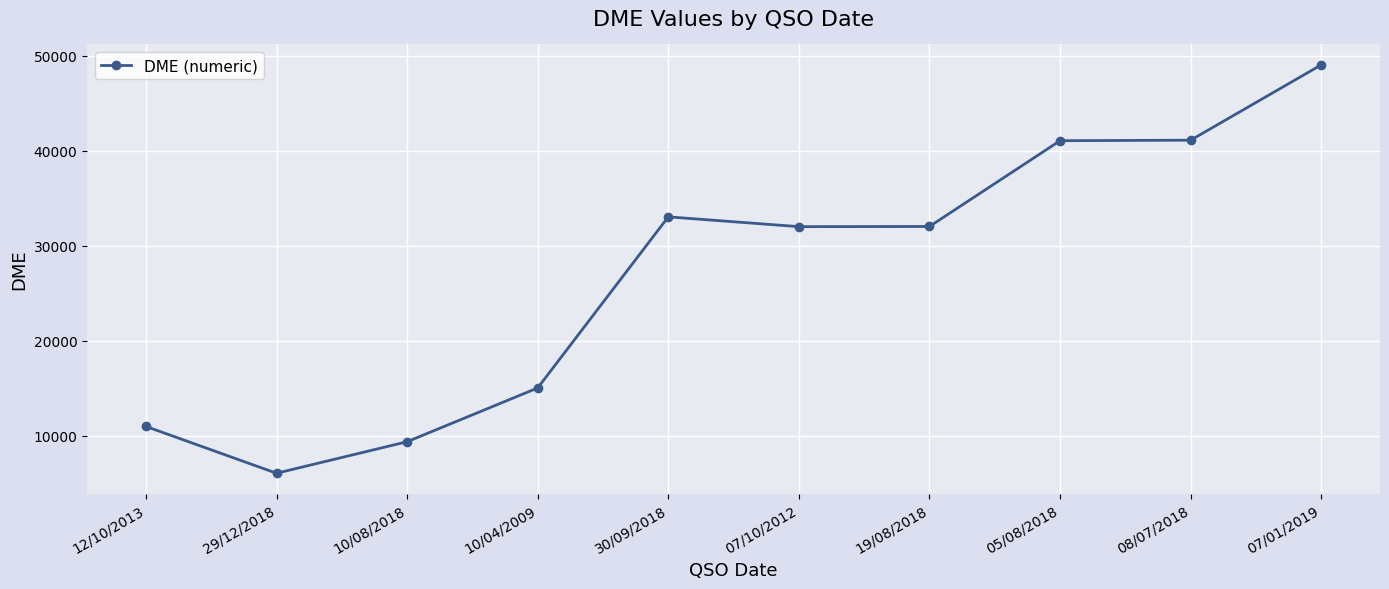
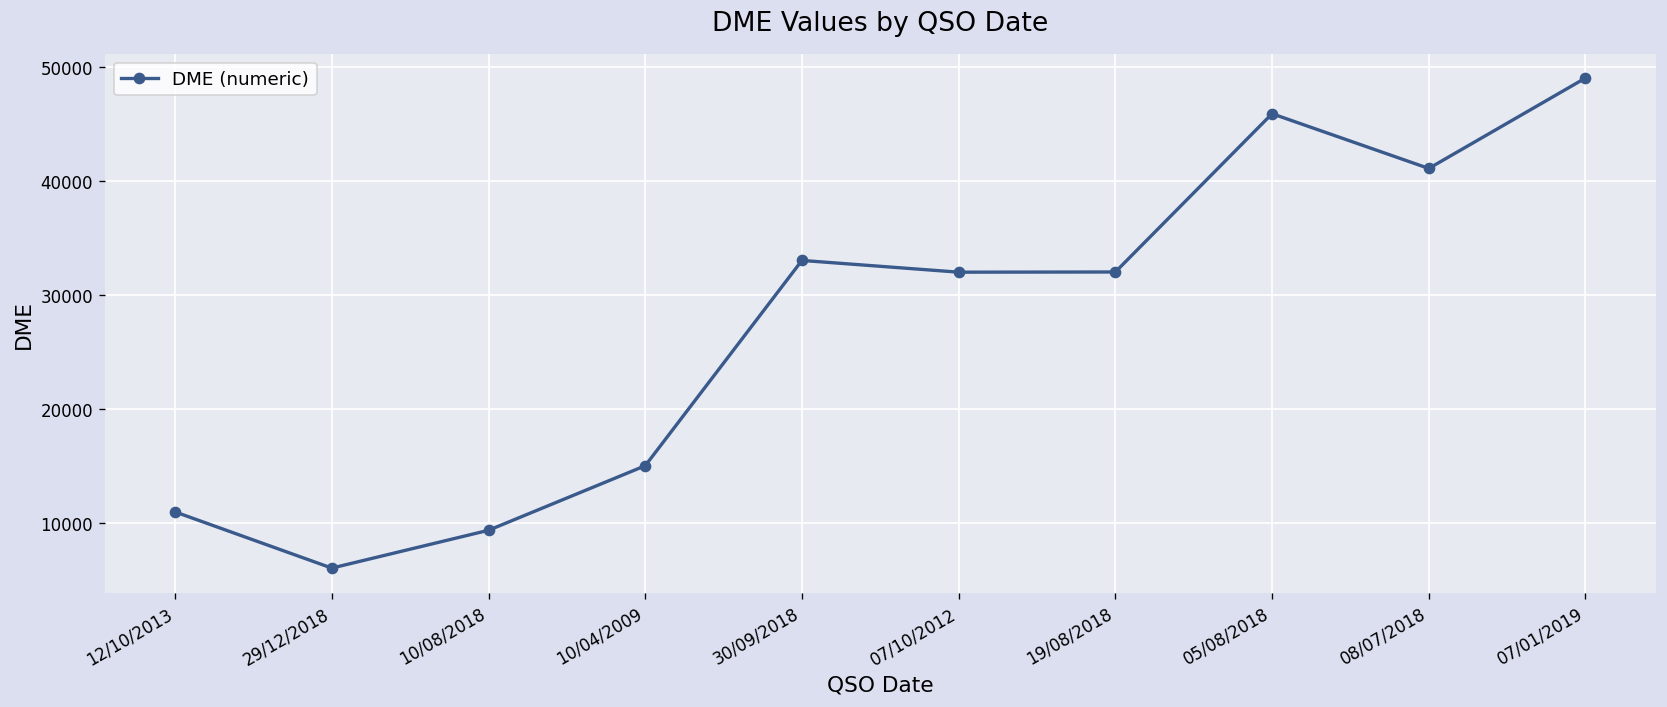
05/08/2018: 41000 -> 46000
